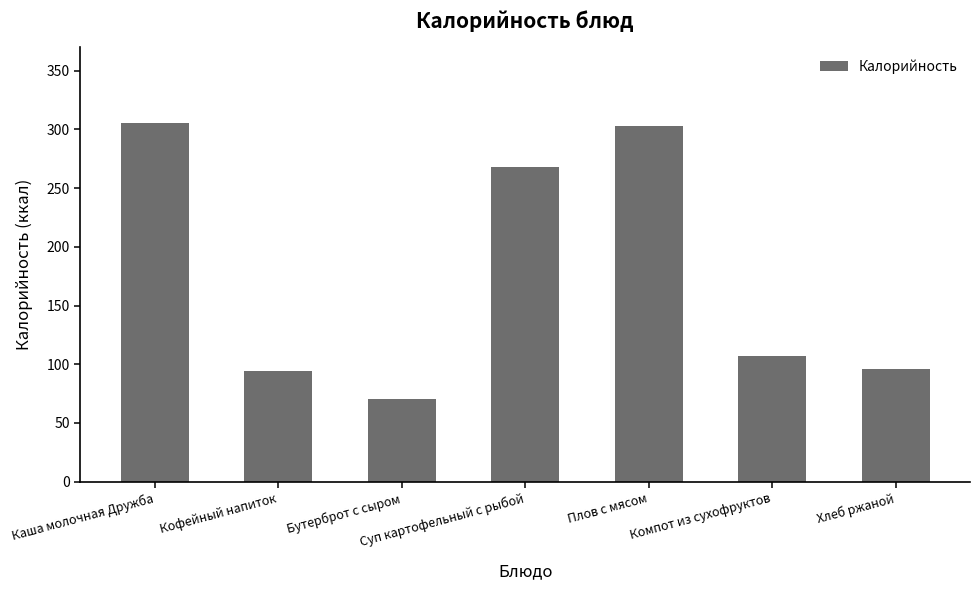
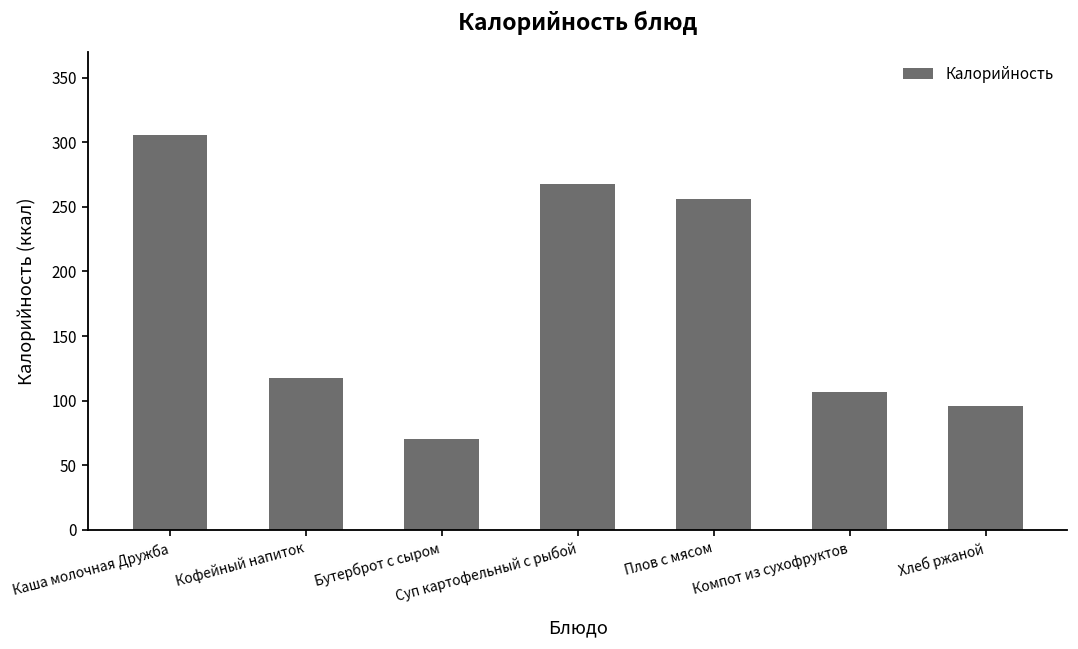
Кофейный напиток: 94 -> 117
Плов с мясом: 303 -> 256
